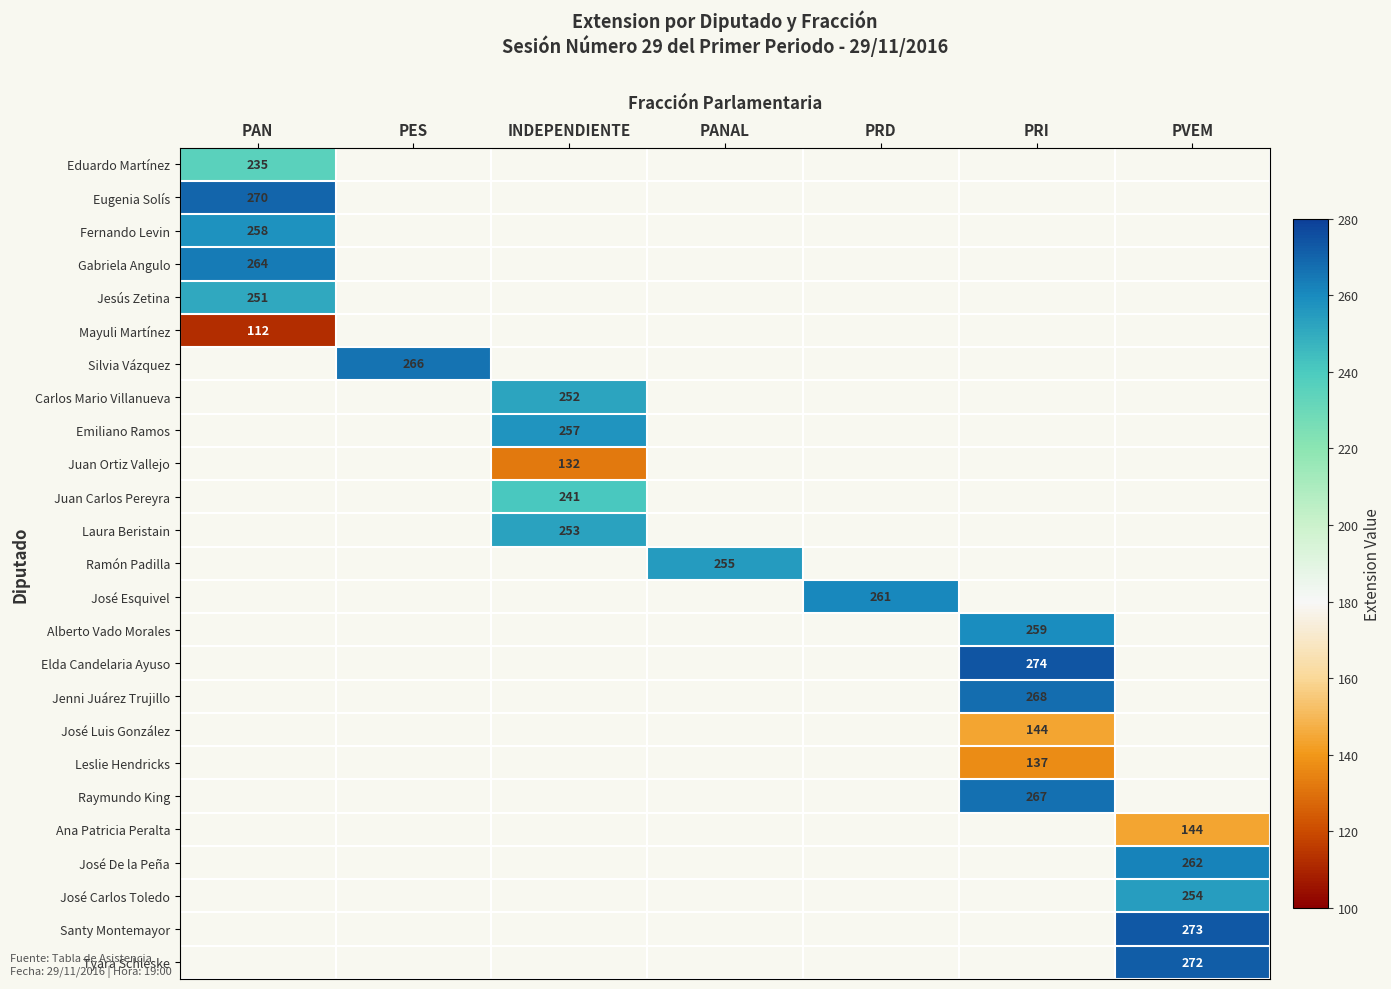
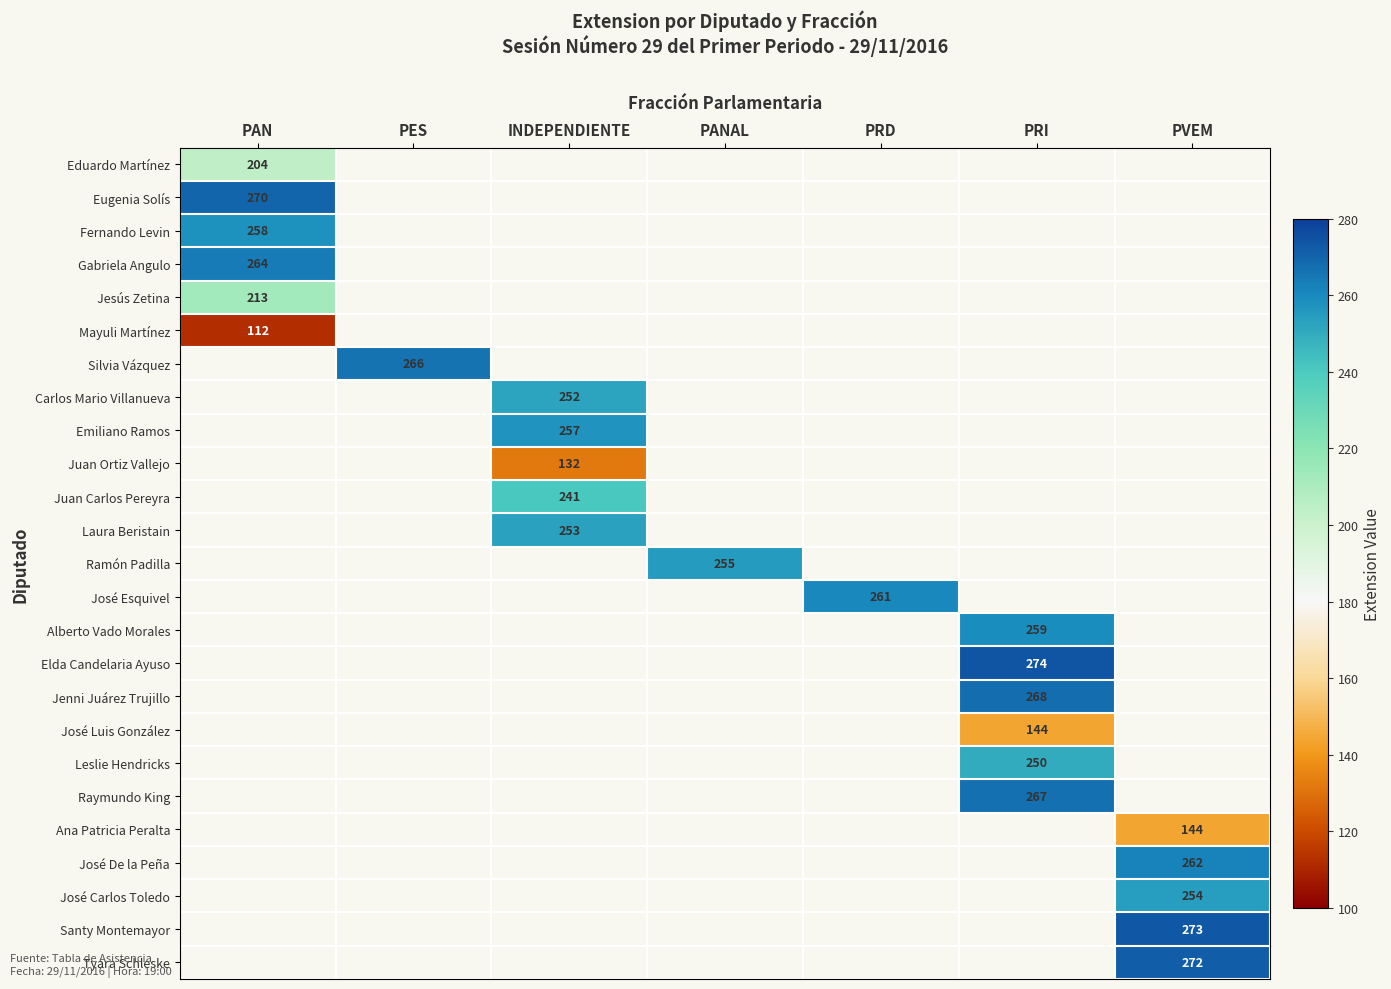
Eduardo Martínez, PAN: 235 -> 204
Jesús Zetina, PAN: 251 -> 213
Leslie Hendricks, PRI: 137 -> 250
